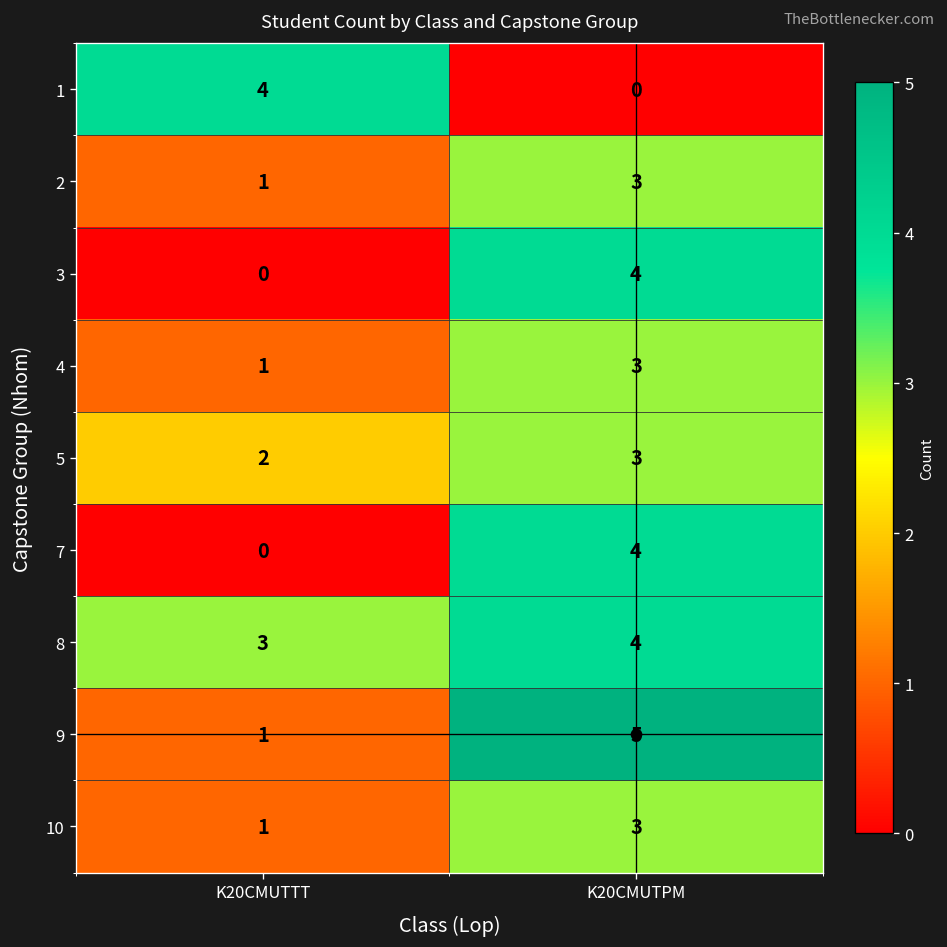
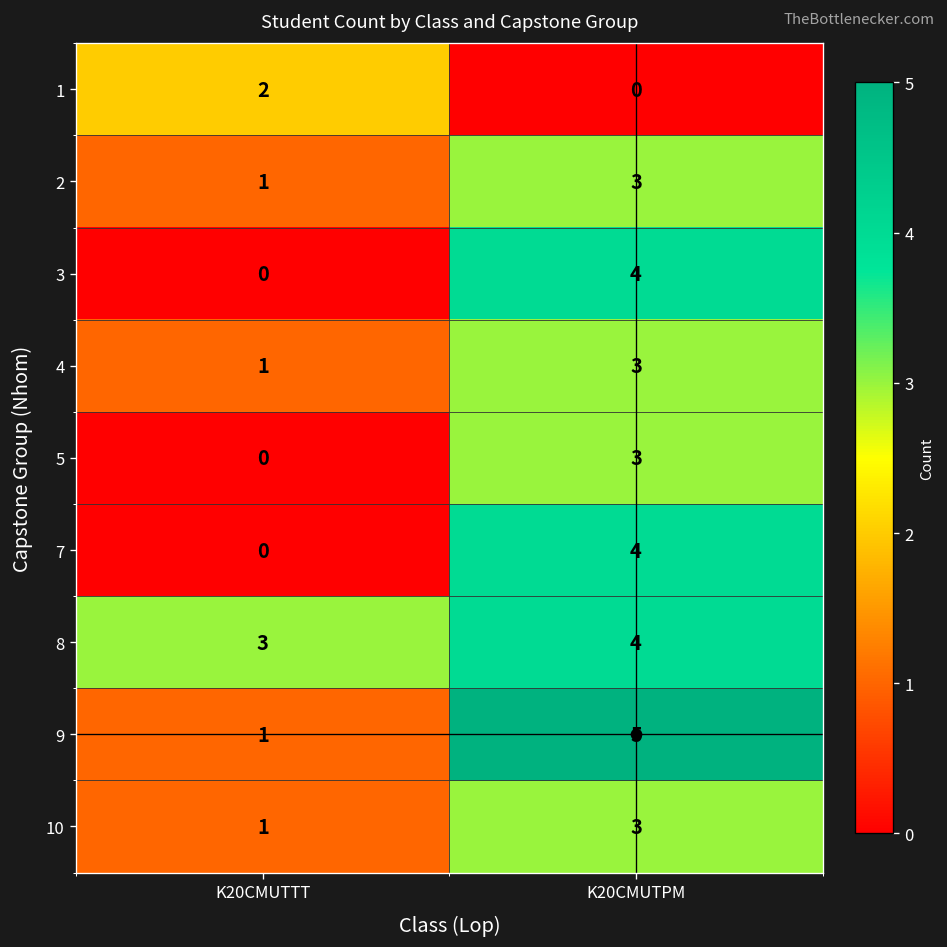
1, K20CMUTTT: 4 -> 2
5, K20CMUTTT: 2 -> 0
